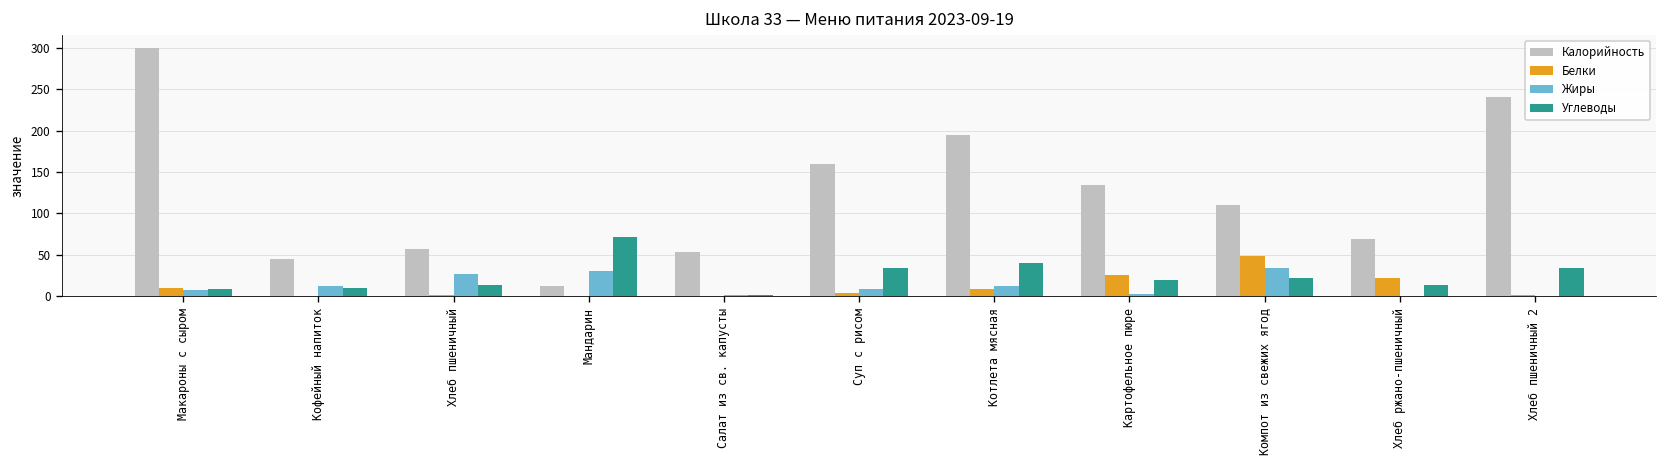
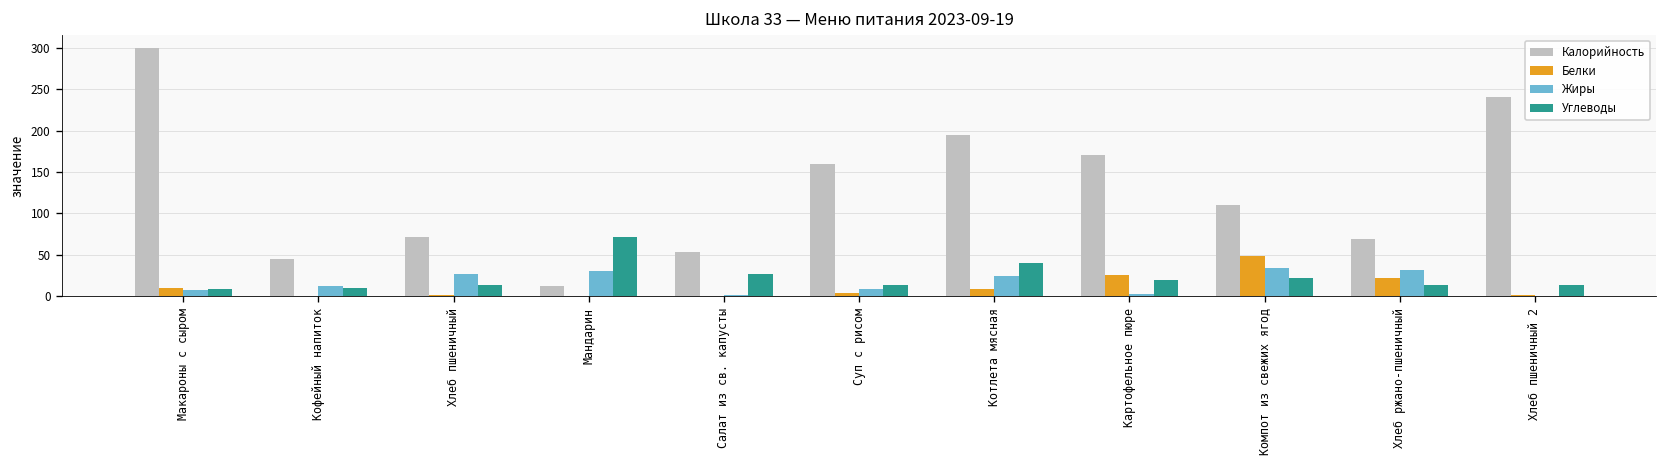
Калорийность, Хлеб пшеничный: 60 -> 70
Углеводы, Салат из св. капусты: 0 -> 30
Углеводы, Суп с рисом: 30 -> 10
Жиры, Котлета мясная: 10 -> 20
Калорийность, Картофельное пюре: 130 -> 170
Жиры, Хлеб ржано-пшеничный: 0 -> 30
Углеводы, Хлеб пшеничный 2: 30 -> 10
